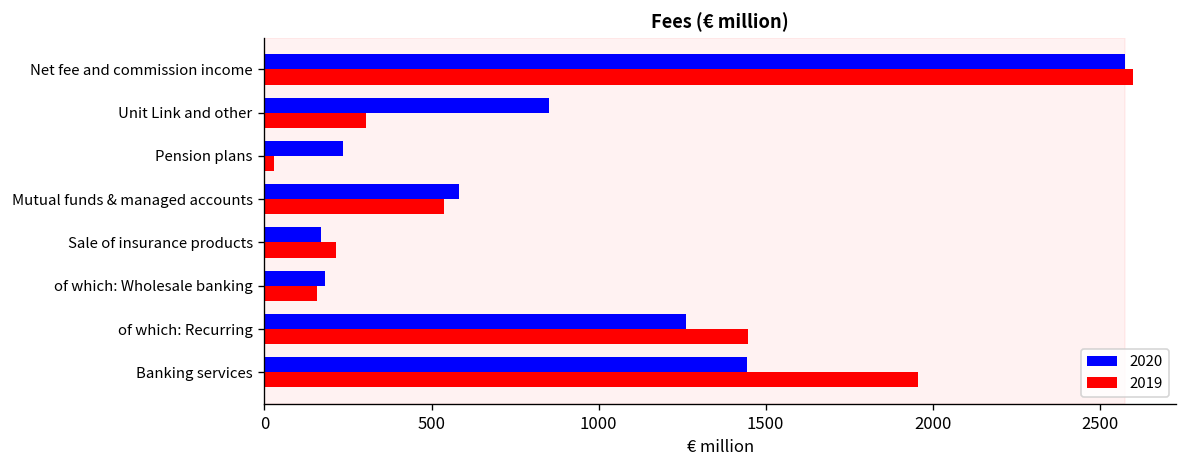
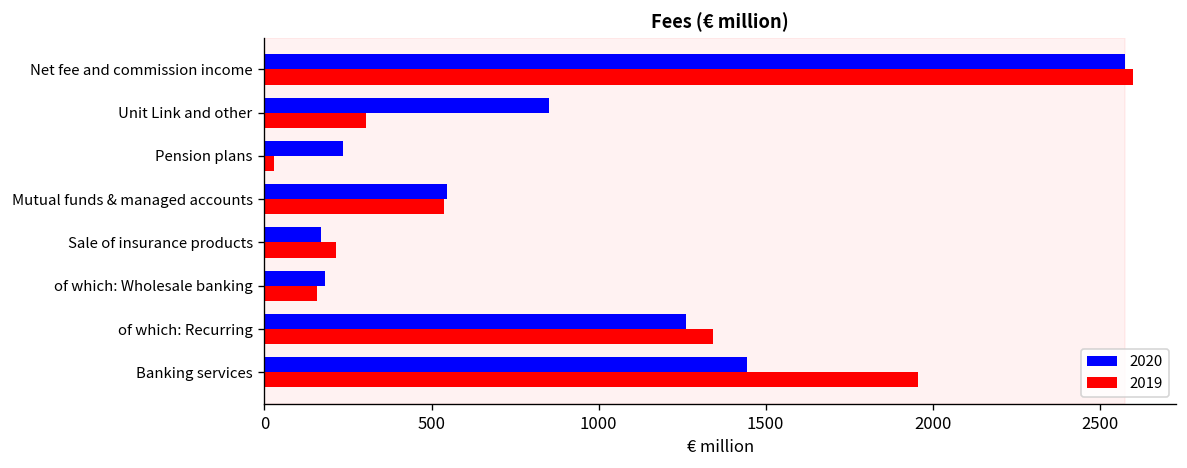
2020, Mutual funds & managed accounts: 580 -> 550
2019, of which: Recurring: 1450 -> 1340
